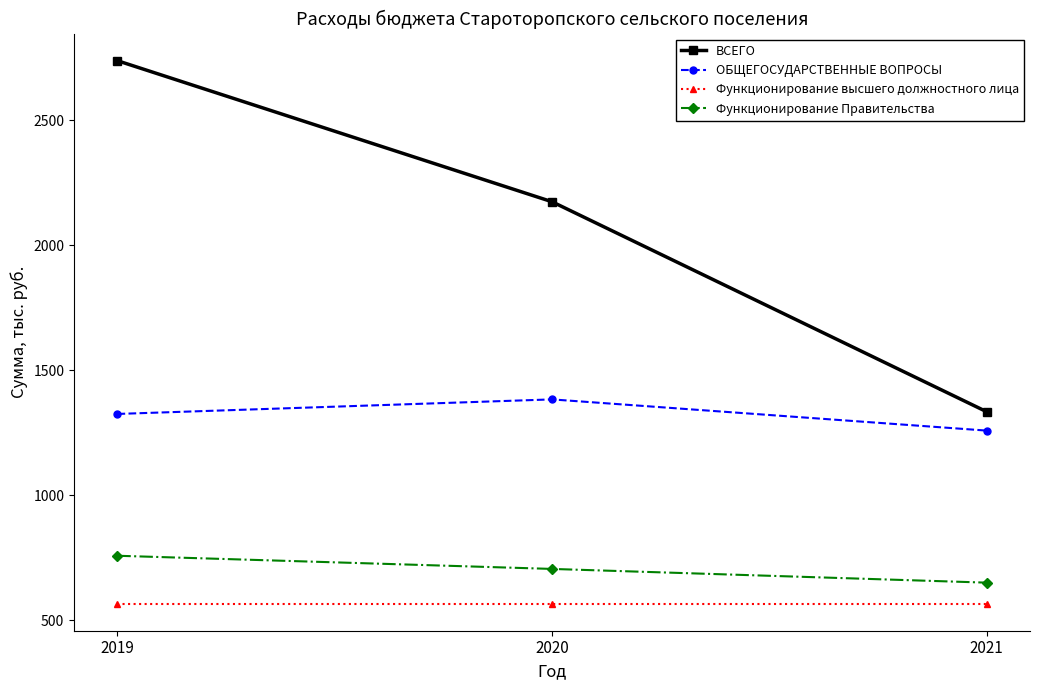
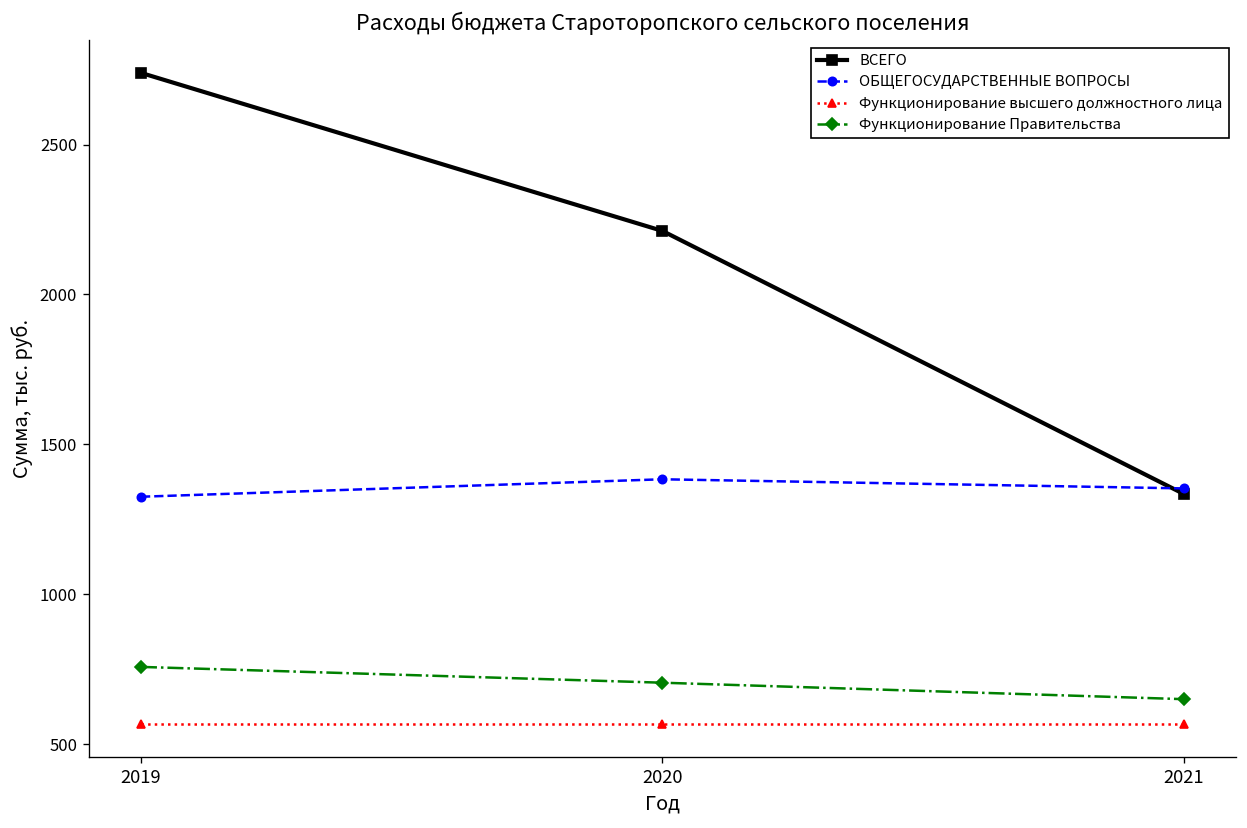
ВСЕГО, 2020: 2170 -> 2210
ОБЩЕГОСУДАРСТВЕННЫЕ ВОПРОСЫ, 2021: 1260 -> 1350
